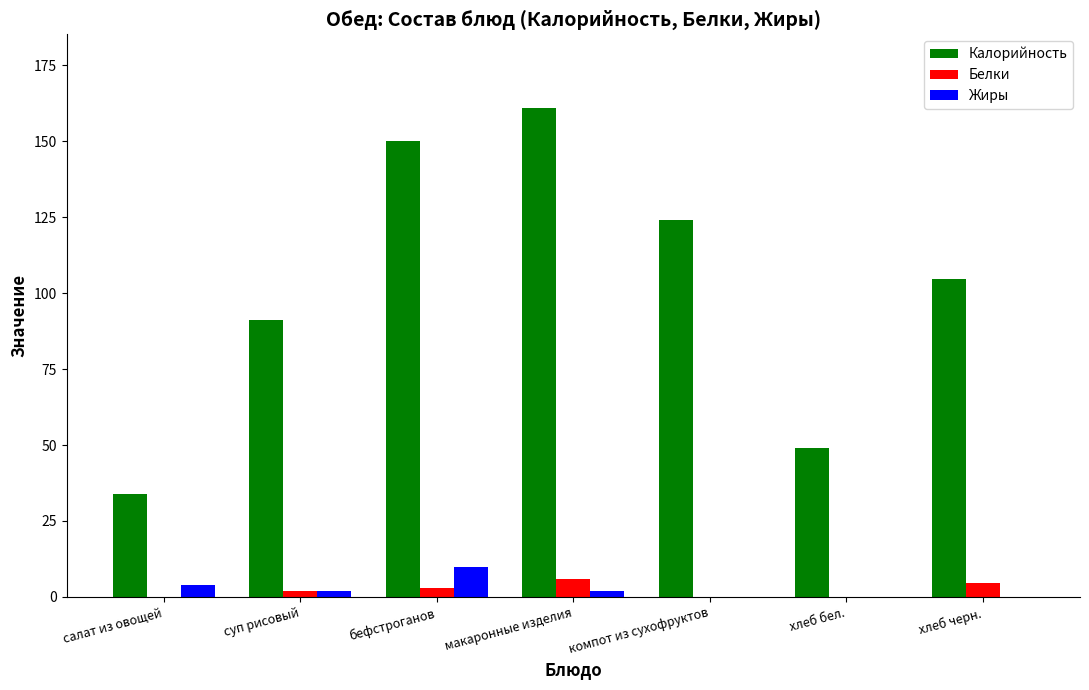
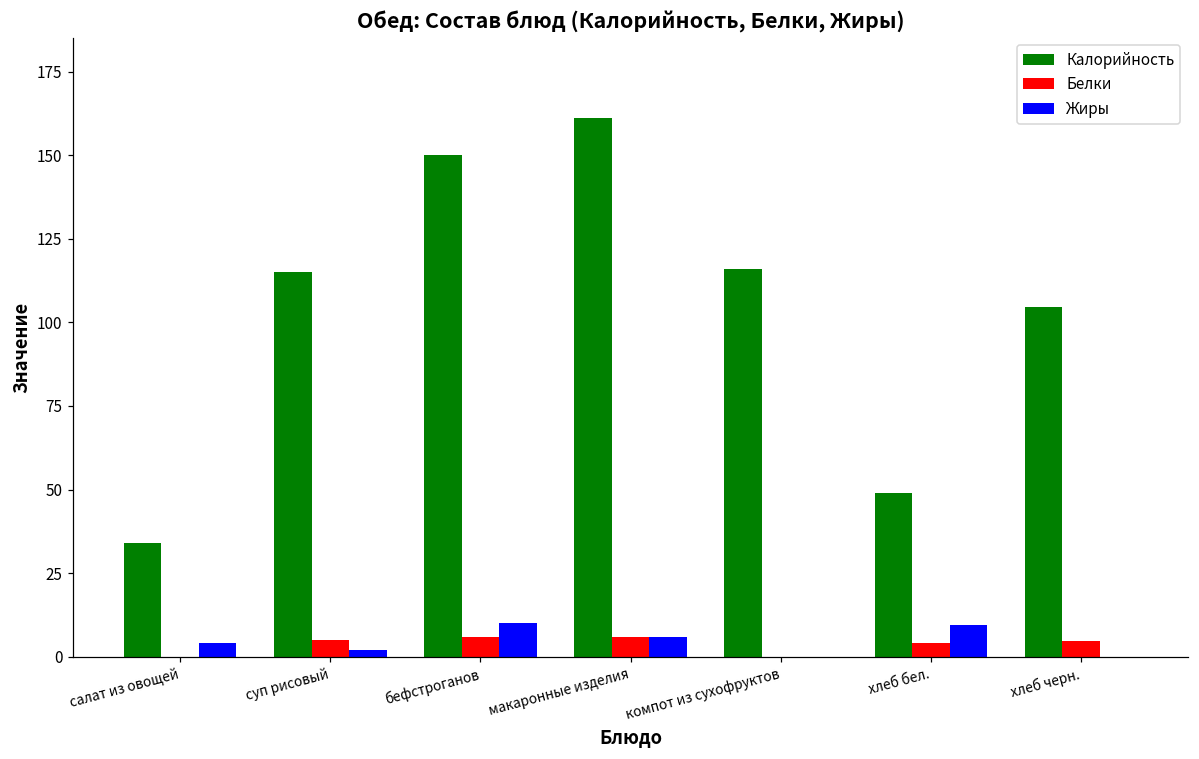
Калорийность, суп рисовый: 91 -> 115
Белки, суп рисовый: 2 -> 5
Белки, бефстроганов: 3 -> 6
Жиры, макаронные изделия: 2 -> 6
Калорийность, компот из сухофруктов: 124 -> 116
Белки, хлеб бел.: 0 -> 4
Жиры, хлеб бел.: 0 -> 9
